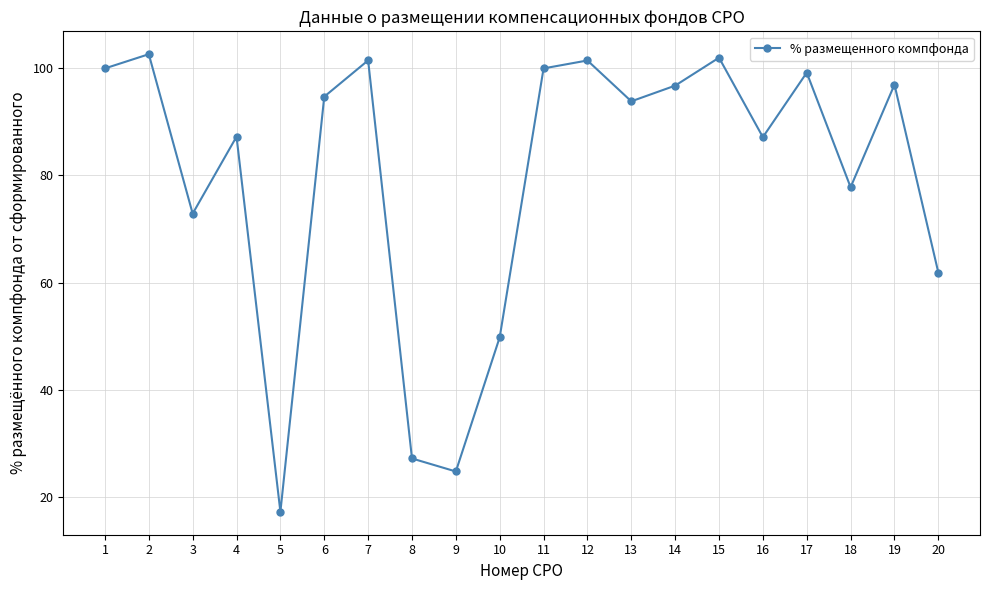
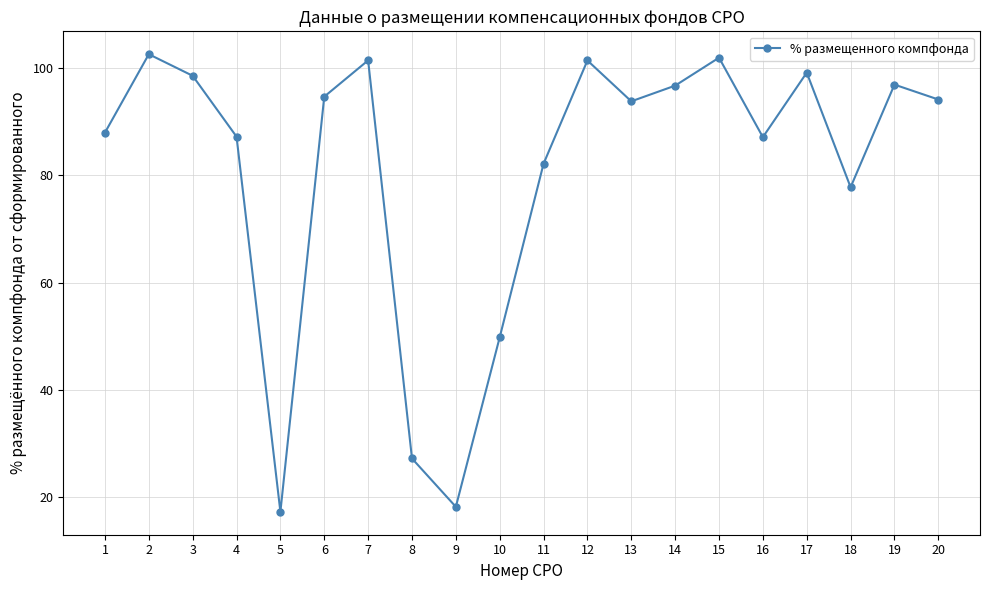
1: 100 -> 88
3: 73 -> 99
9: 25 -> 18
11: 100 -> 82
20: 62 -> 94
